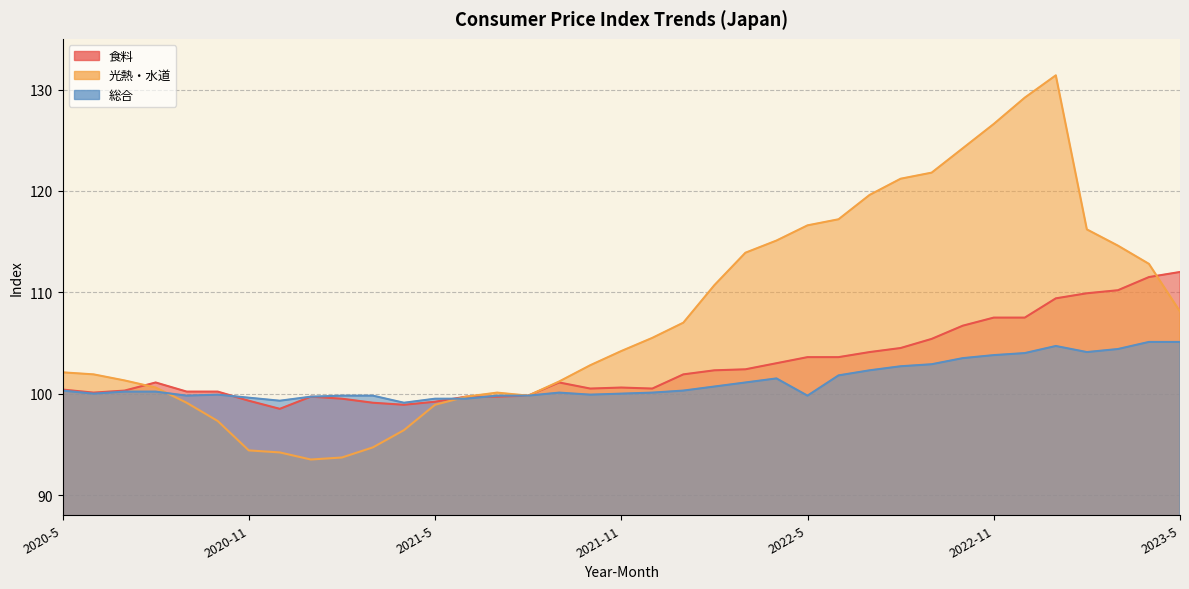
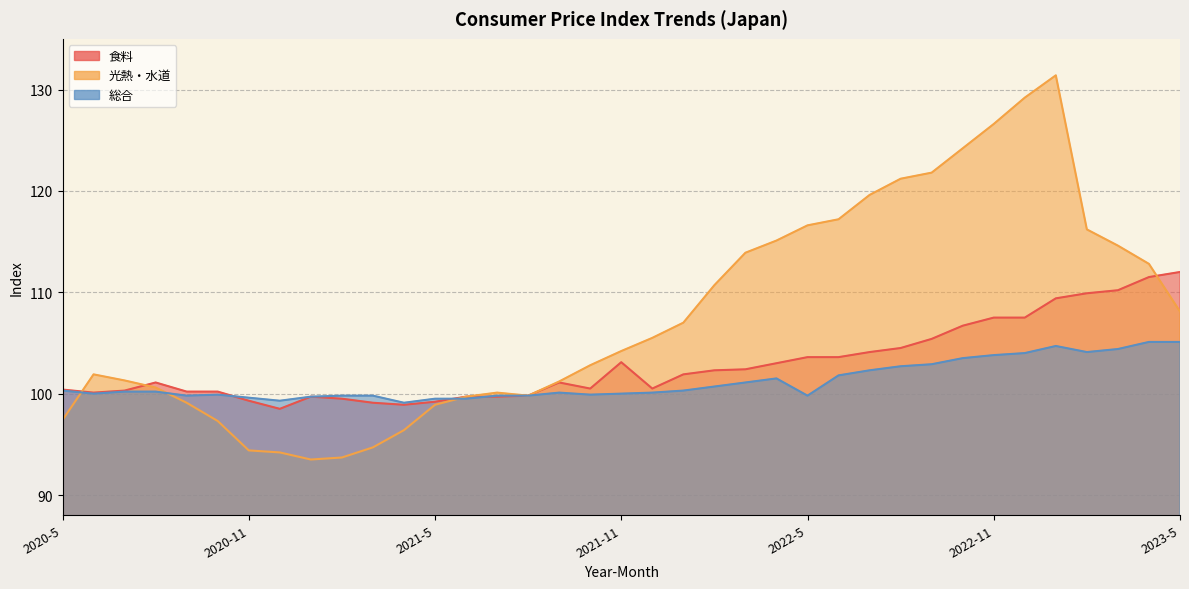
光熱・水道, 2020-5: 102.1 -> 97.4
食料, 2021-11: 100.6 -> 103.1
